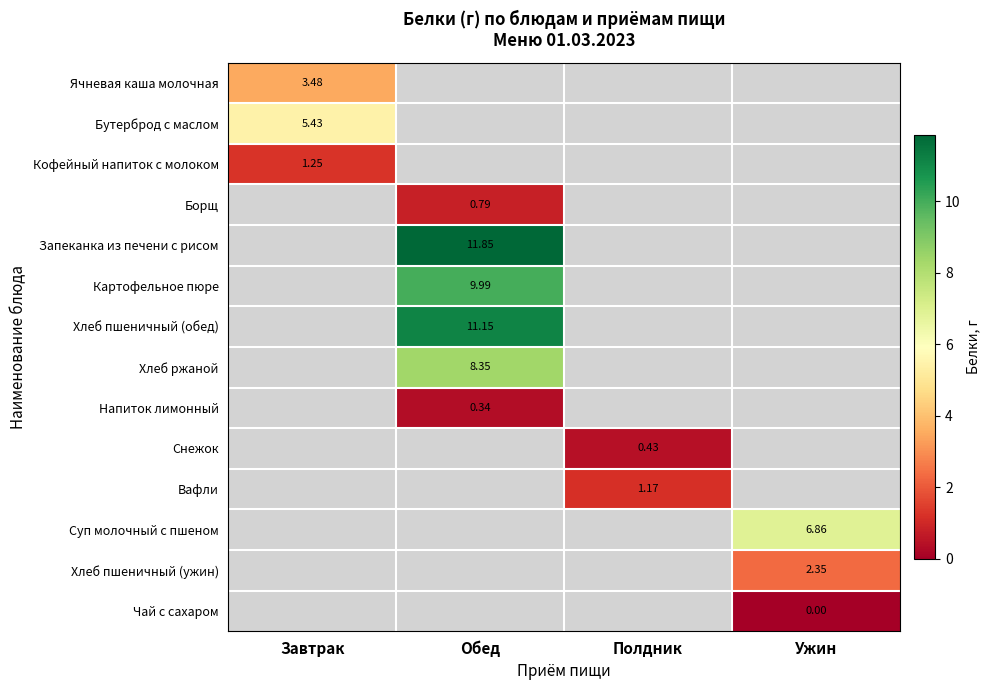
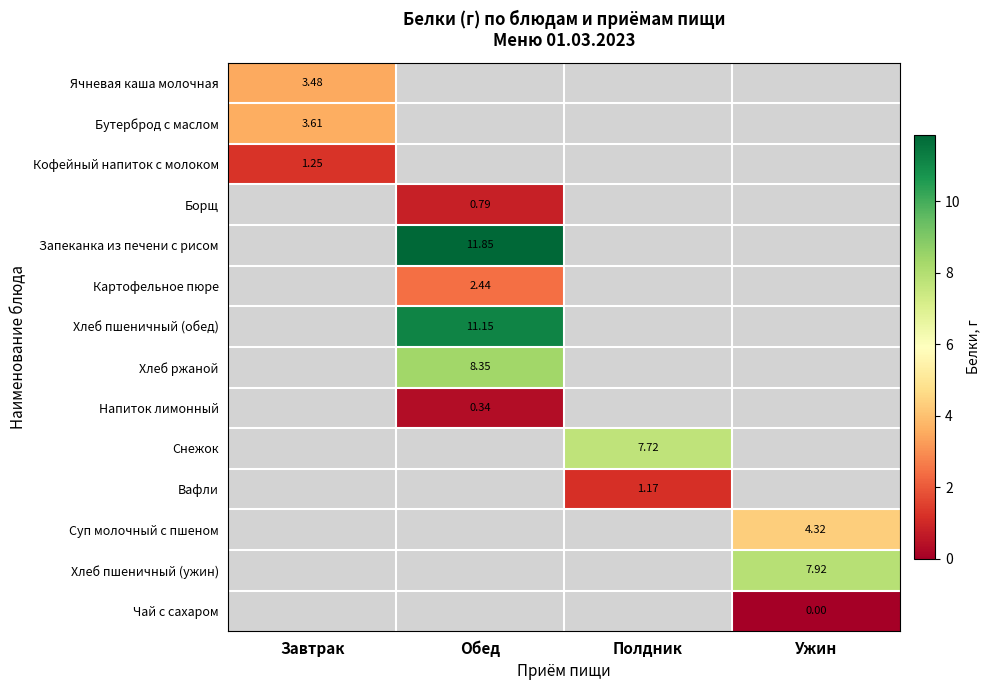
Бутерброд с маслом, Завтрак: 5.43 -> 3.61
Картофельное пюре, Обед: 9.99 -> 2.44
Снежок, Полдник: 0.43 -> 7.72
Суп молочный с пшеном, Ужин: 6.86 -> 4.32
Хлеб пшеничный (ужин), Ужин: 2.35 -> 7.92
